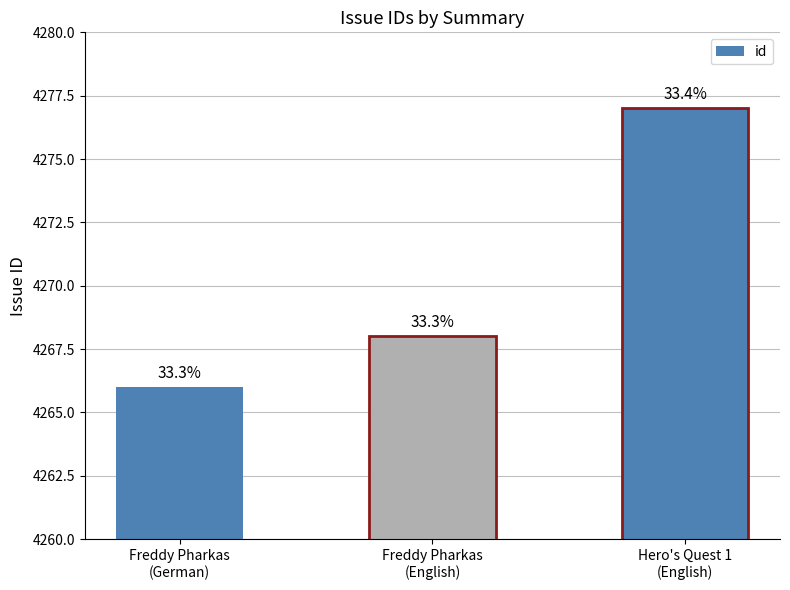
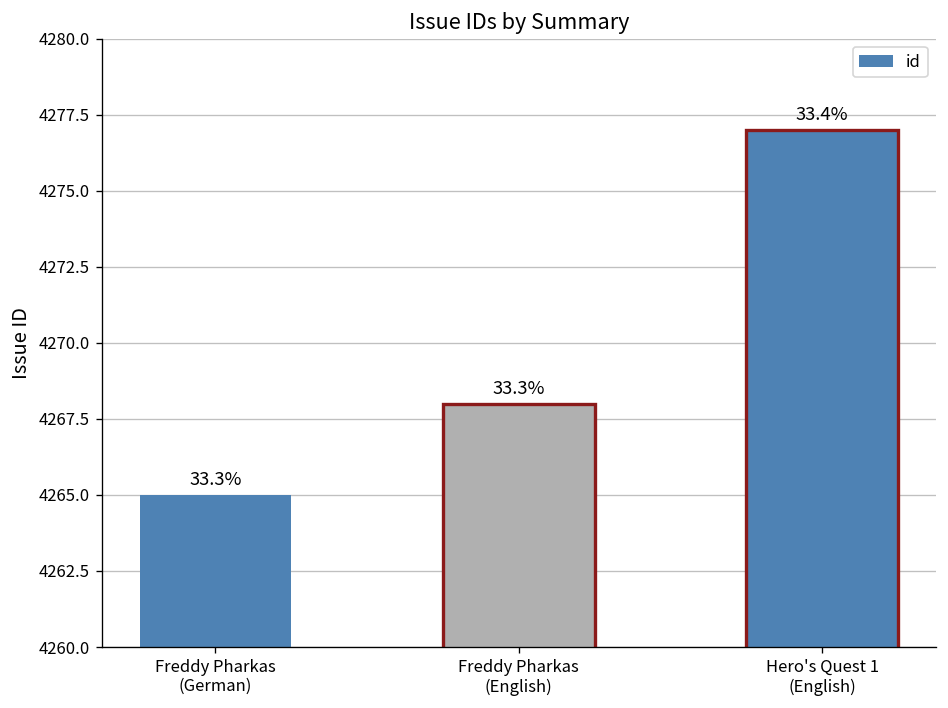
Freddy Pharkas (German): 4266 -> 4265
